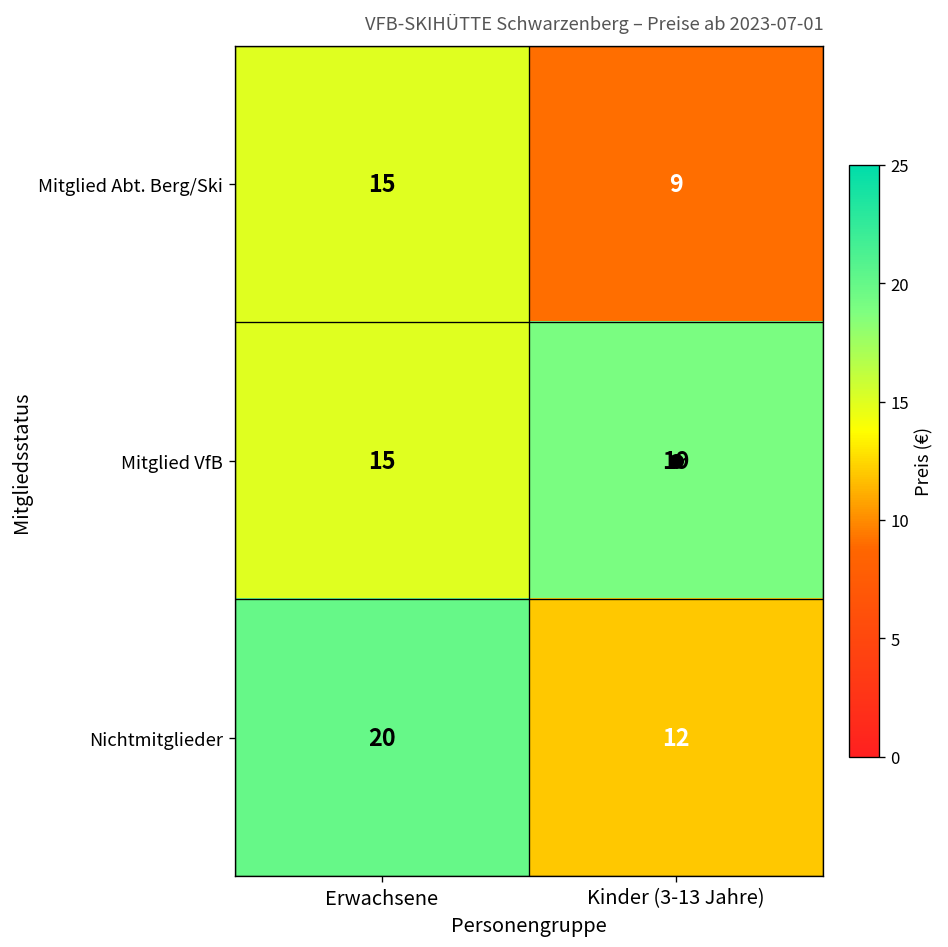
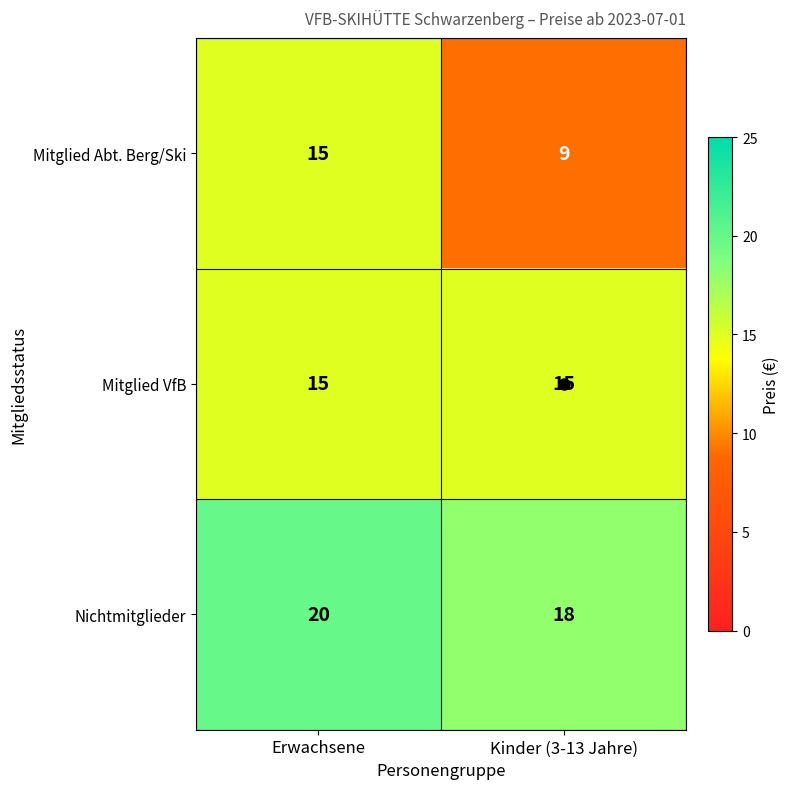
Mitglied VfB, Kinder (3-13 Jahre): 19 -> 15
Nichtmitglieder, Kinder (3-13 Jahre): 12 -> 18
